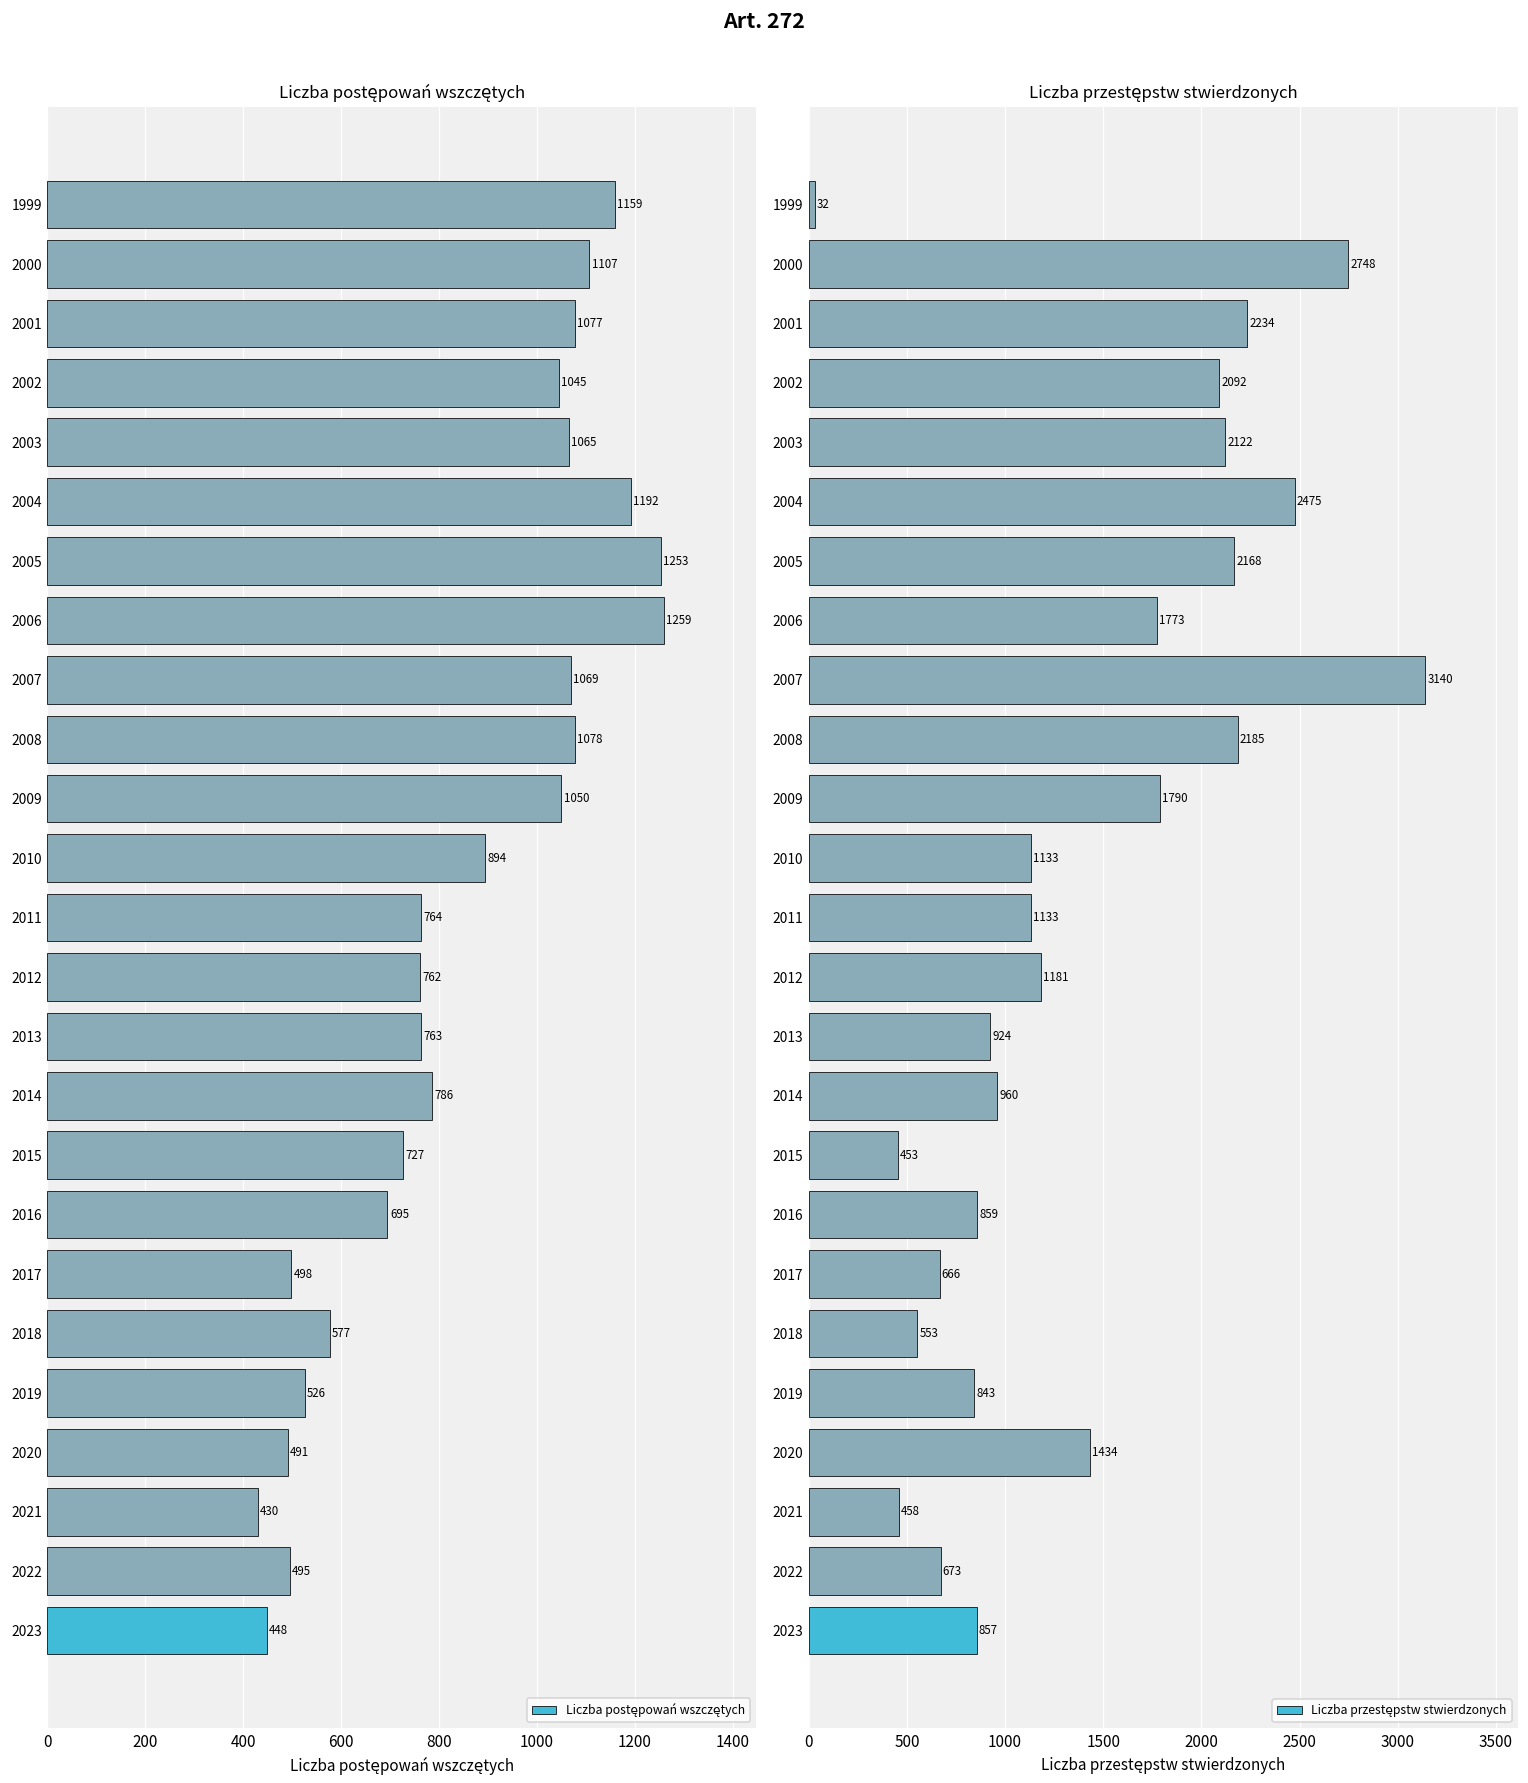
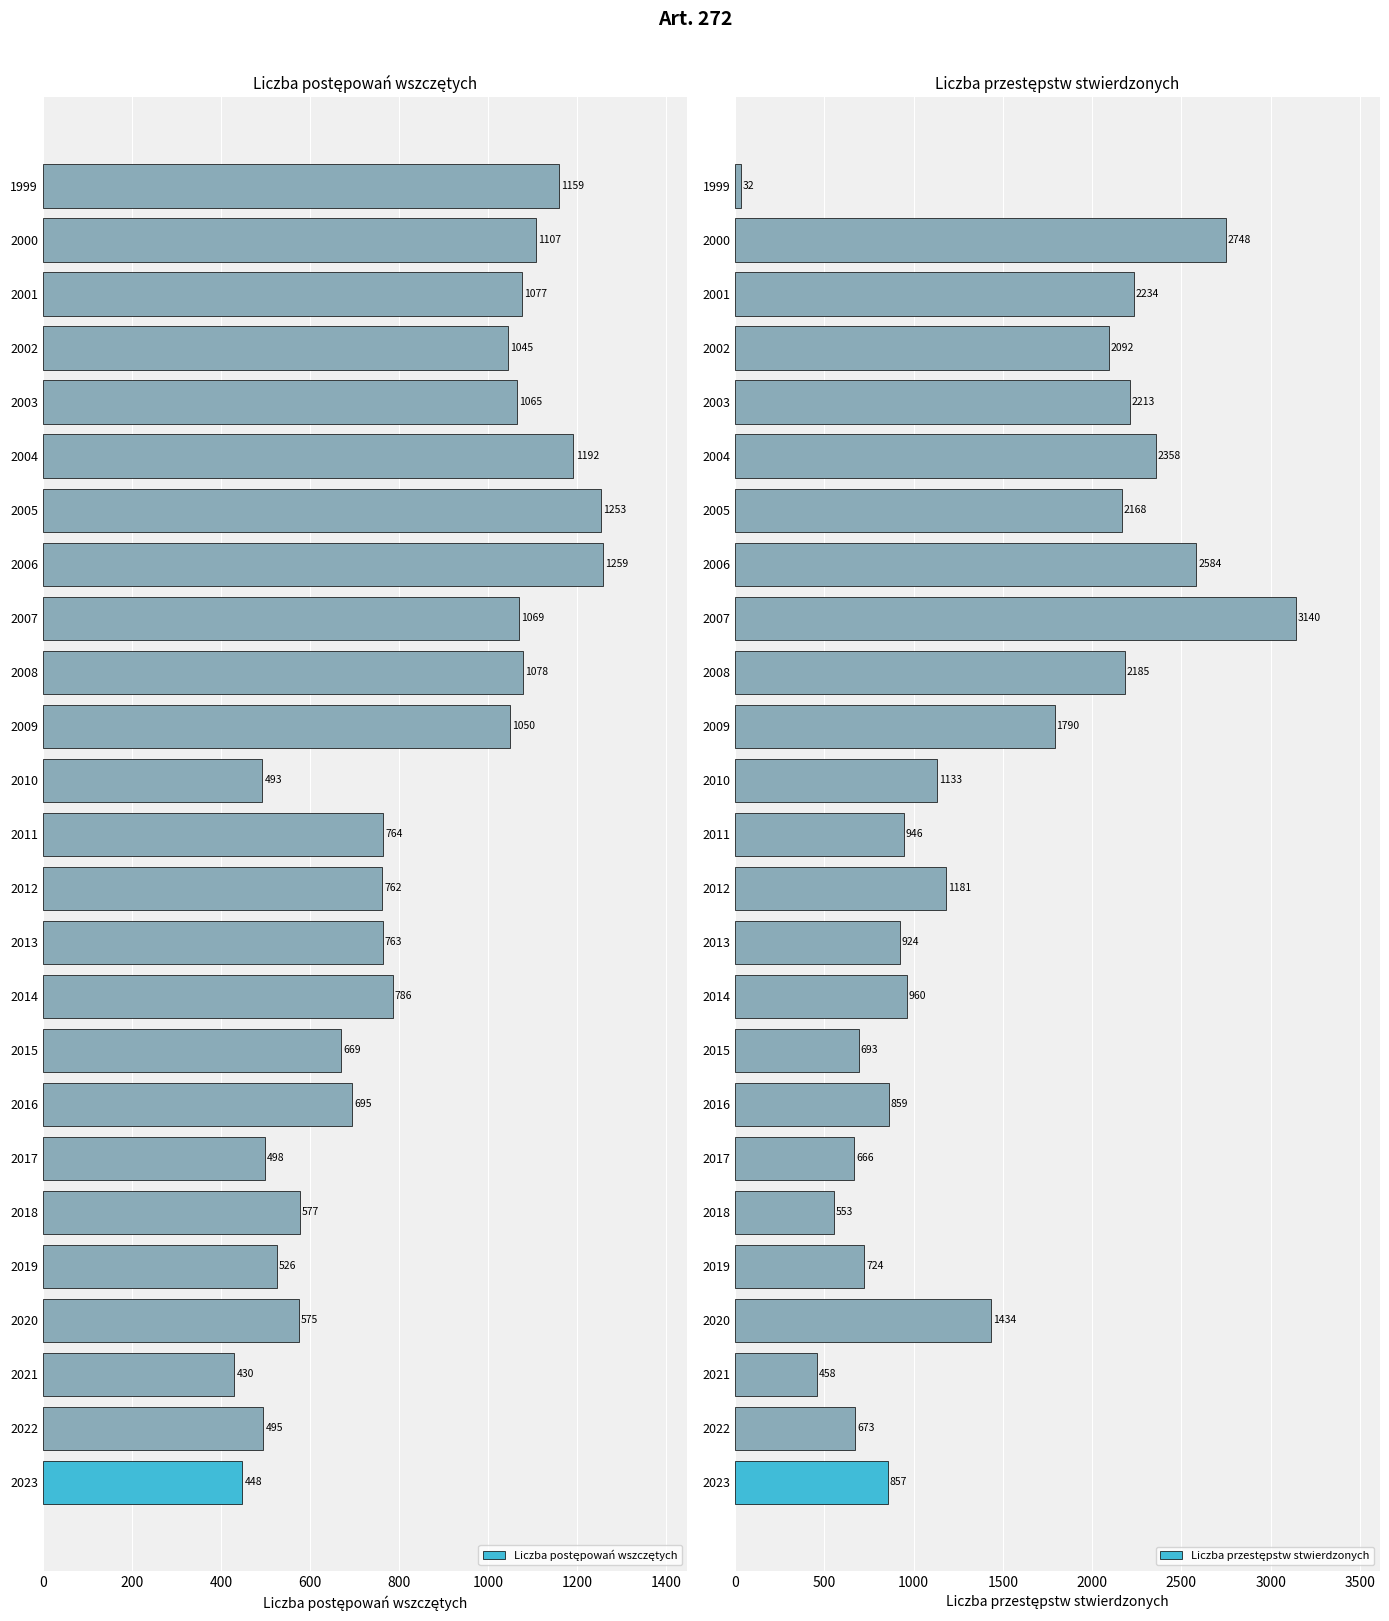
Liczba postępowań wszczętych, 2010: 894 -> 493
Liczba postępowań wszczętych, 2015: 727 -> 669
Liczba postępowań wszczętych, 2020: 491 -> 575
Liczba przestępstw stwierdzonych, 2003: 2122 -> 2213
Liczba przestępstw stwierdzonych, 2004: 2475 -> 2358
Liczba przestępstw stwierdzonych, 2006: 1773 -> 2584
Liczba przestępstw stwierdzonych, 2011: 1133 -> 946
Liczba przestępstw stwierdzonych, 2015: 453 -> 693
Liczba przestępstw stwierdzonych, 2019: 843 -> 724
